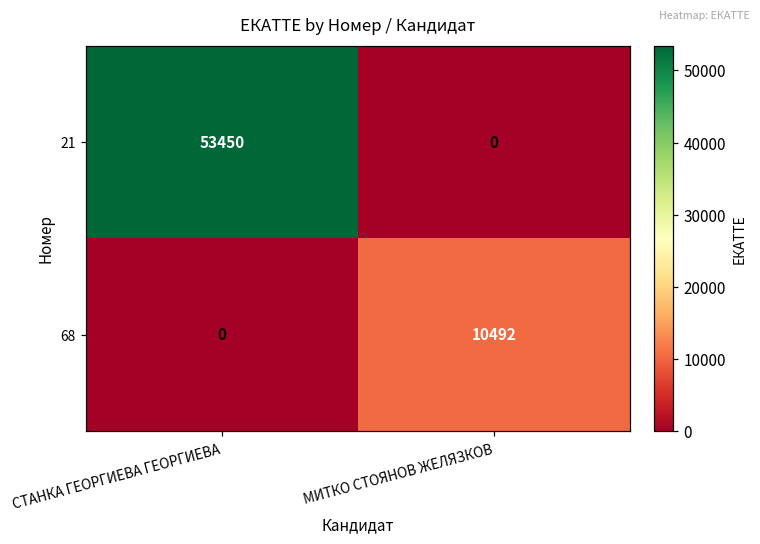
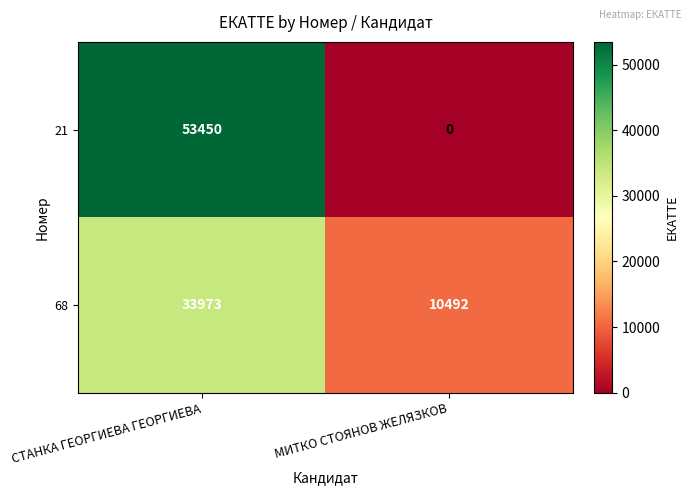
68, СТАНКА ГЕОРГИЕВА ГЕОРГИЕВА: 0 -> 33973
